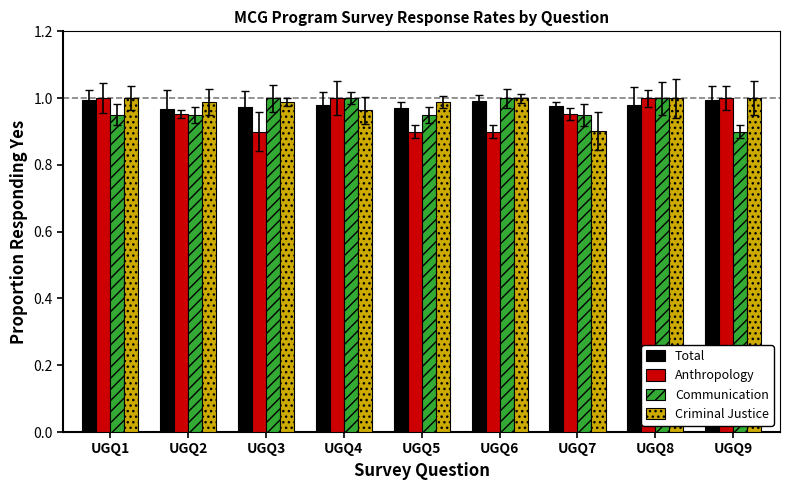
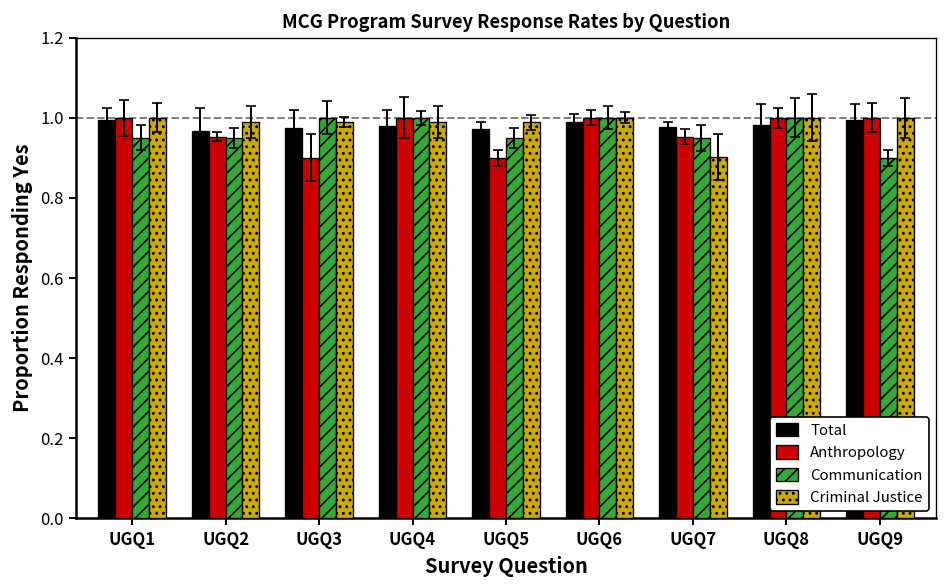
Criminal Justice, UGQ4: 0.96 -> 0.99
Anthropology, UGQ6: 0.9 -> 1.0
